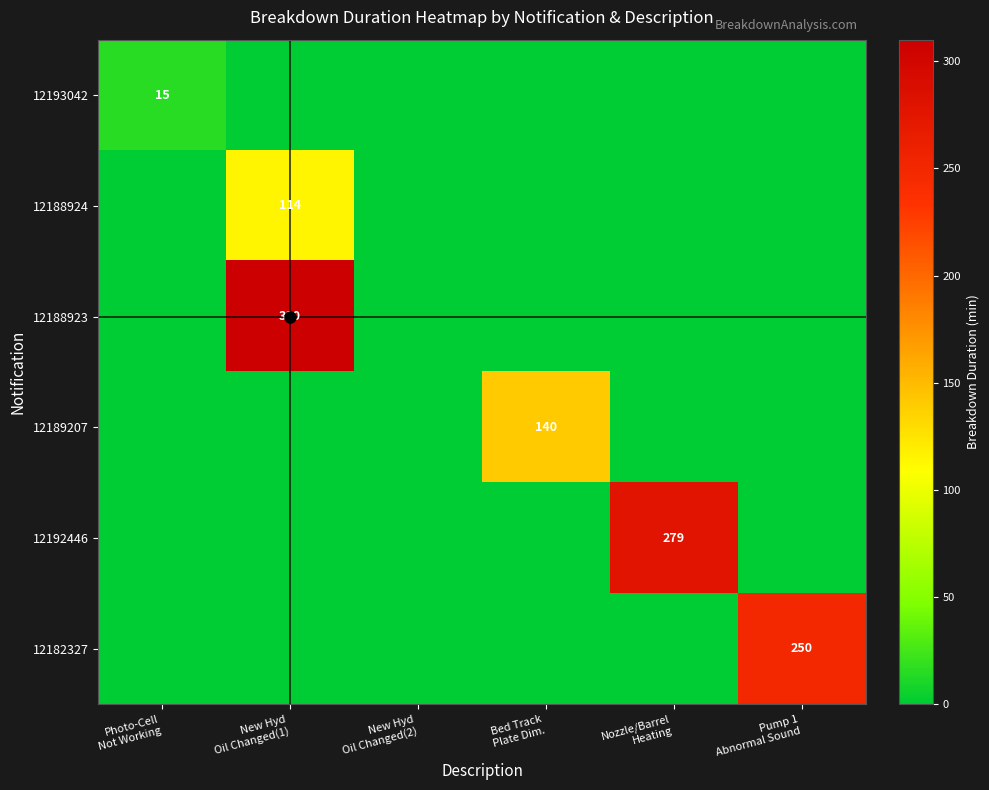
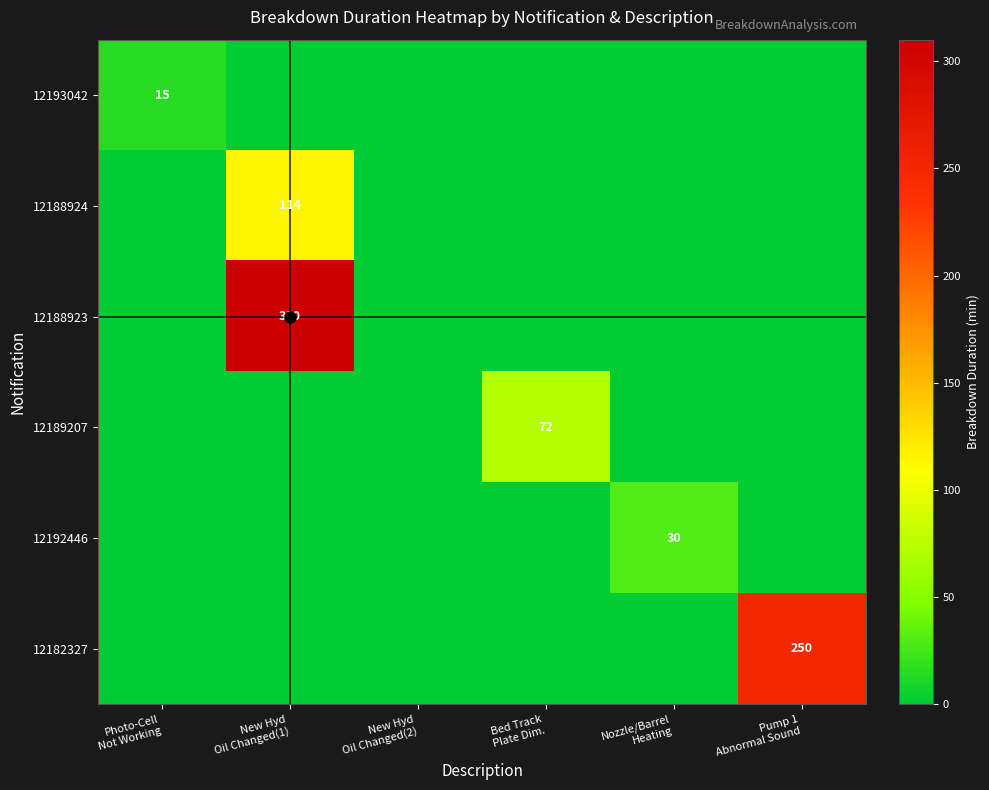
12189207, Bed Track Plate Dim.: 140 -> 72
12192446, Nozzle/Barrel Heating: 279 -> 30
